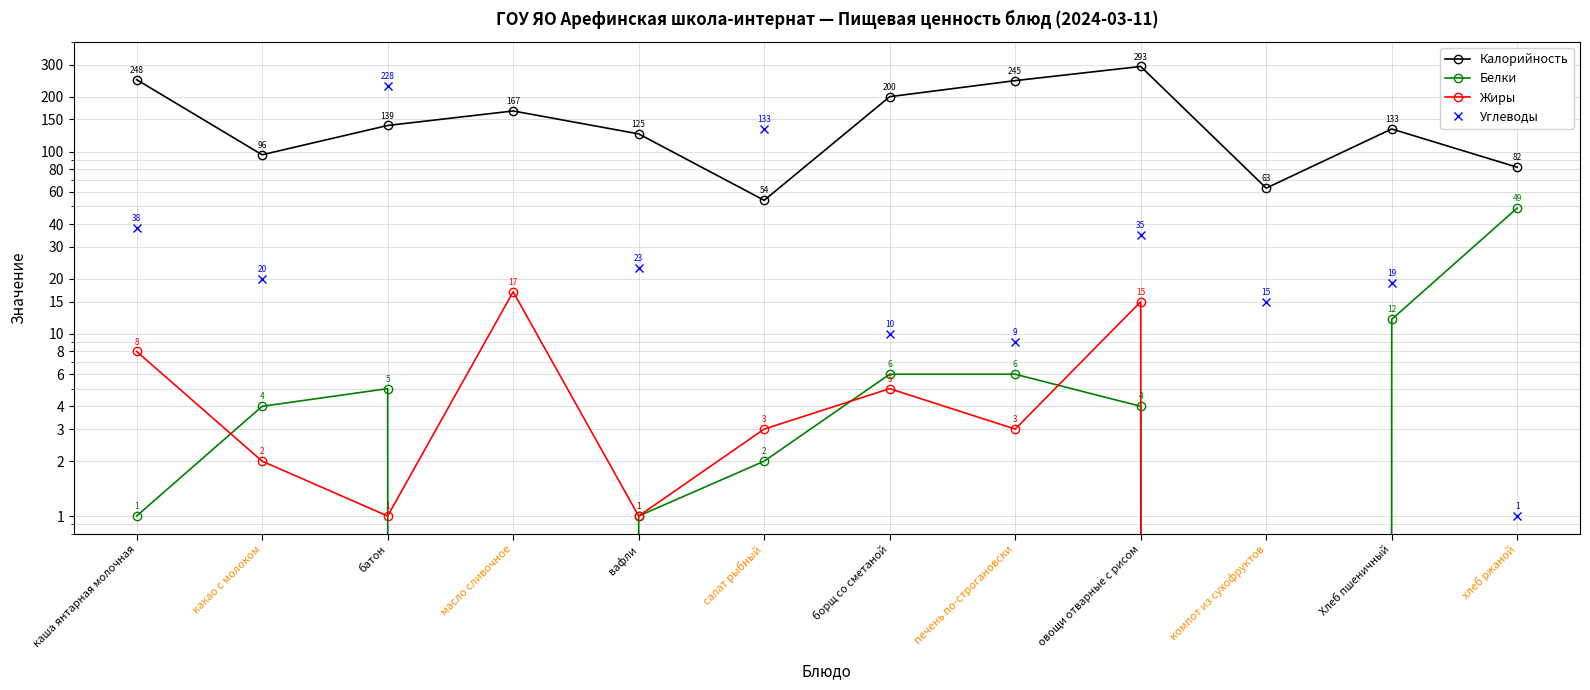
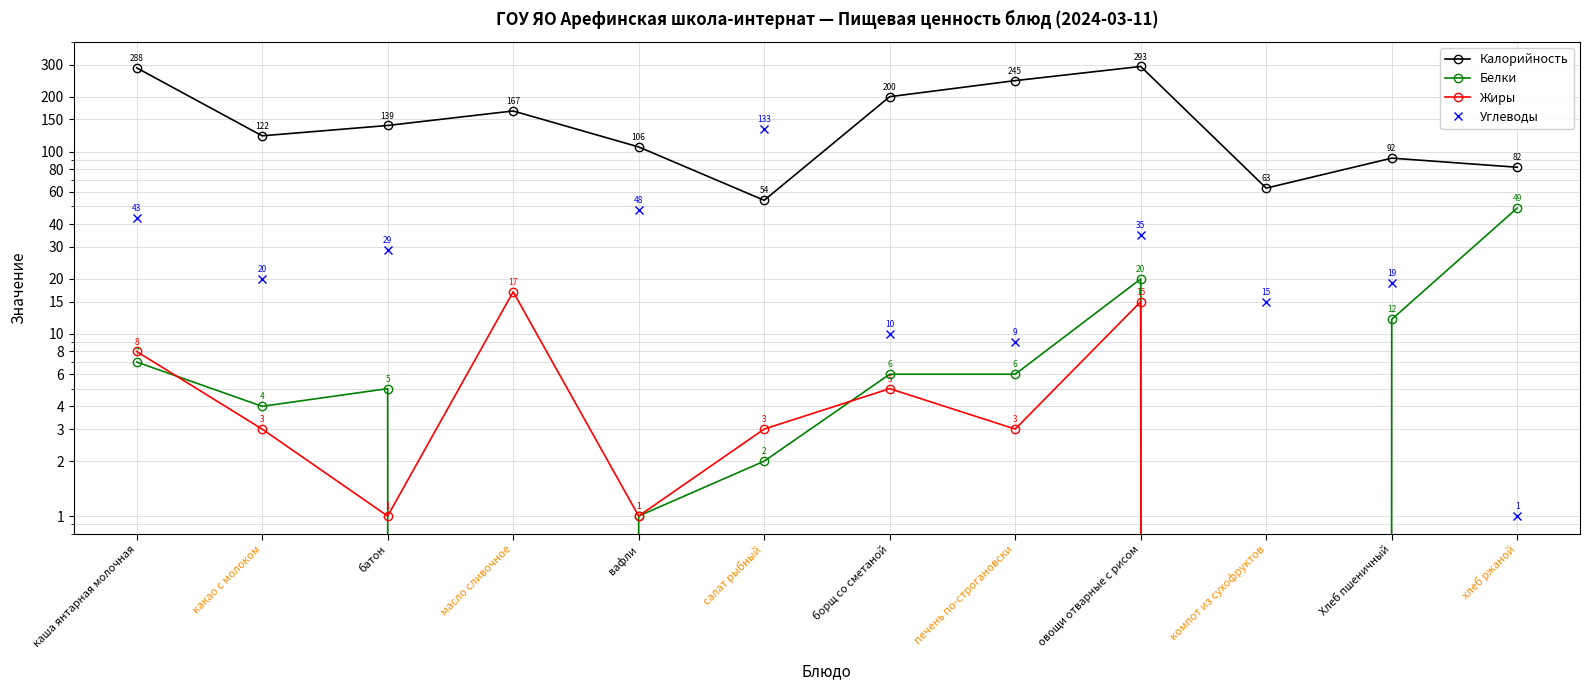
Калорийность, каша янтарная молочная: 248 -> 288
Белки, каша янтарная молочная: 1 -> 7
Углеводы, каша янтарная молочная: 38 -> 43
Калорийность, какао с молоком: 96 -> 122
Жиры, какао с молоком: 2 -> 3
Углеводы, батон: 228 -> 29
Калорийность, вафли: 125 -> 106
Углеводы, вафли: 23 -> 48
Белки, овощи отварные с рисом: 4 -> 20
Калорийность, Хлеб пшеничный: 133 -> 92
